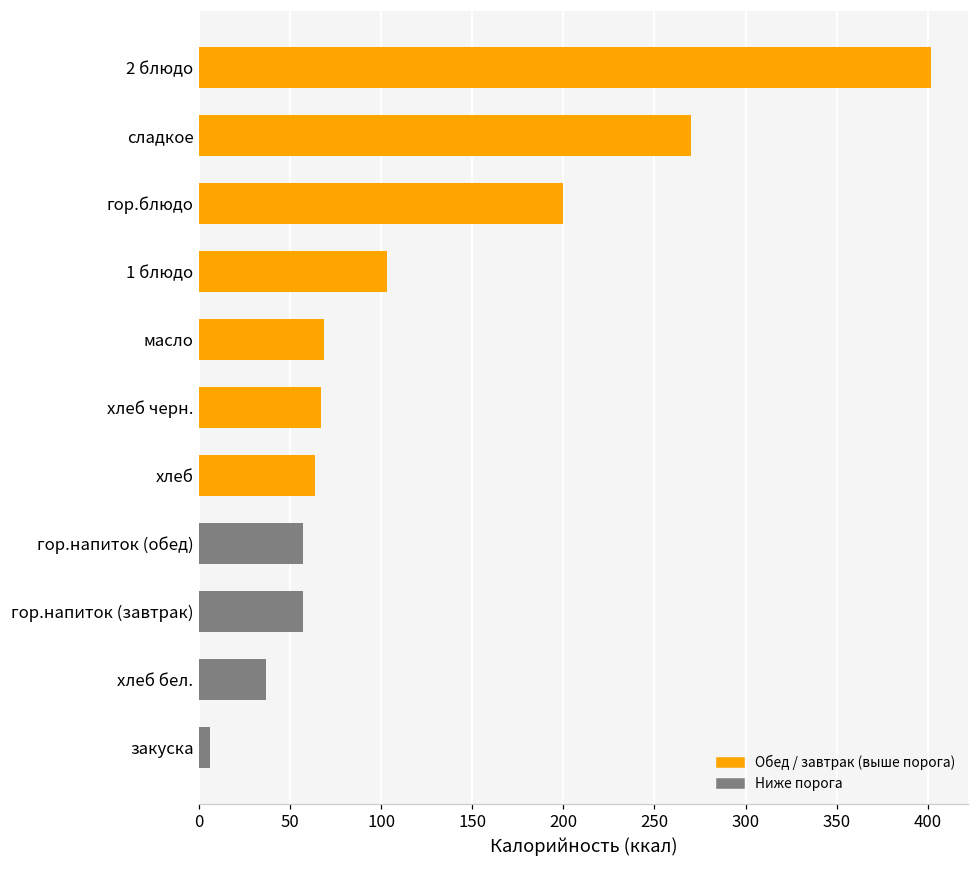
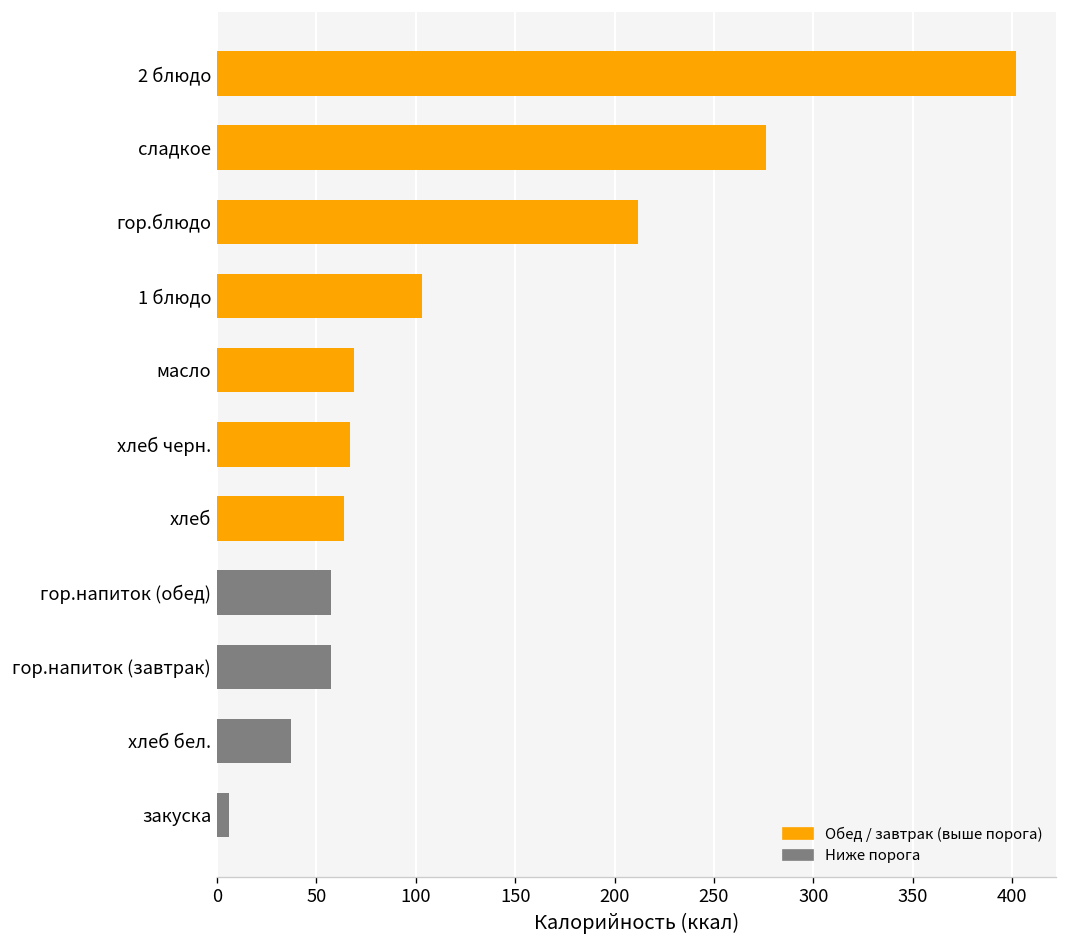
сладкое: 270 -> 276
гор.блюдо: 200 -> 212
